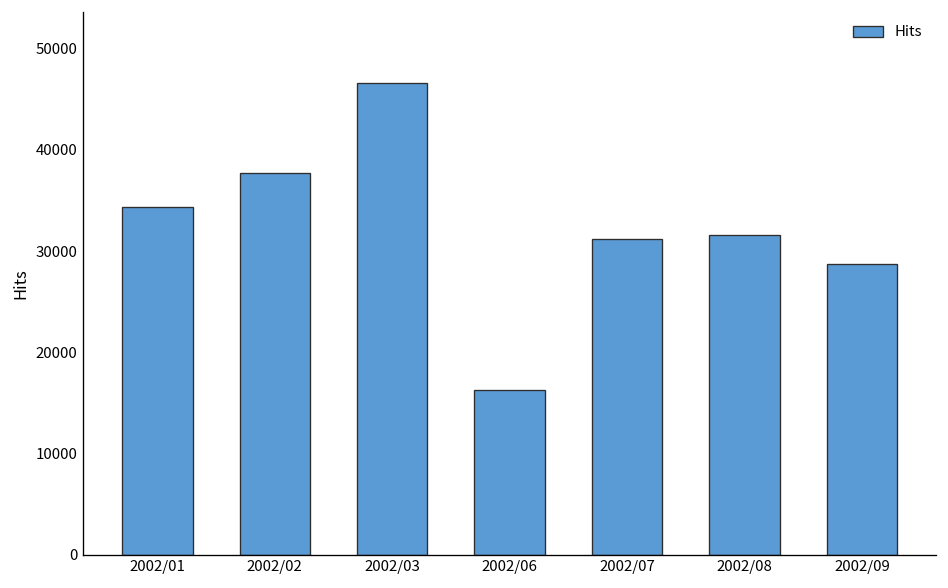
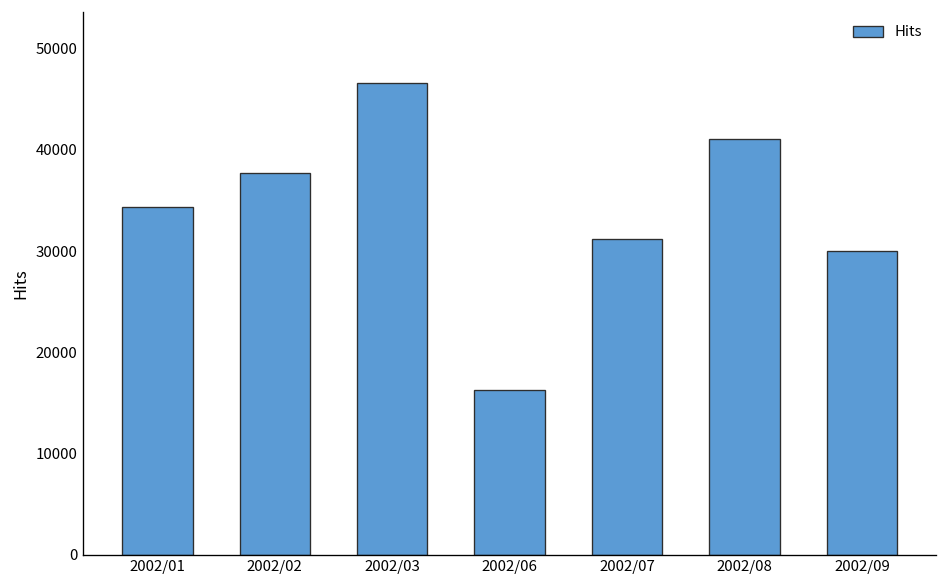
2002/08: 32000 -> 41000
2002/09: 29000 -> 30000
